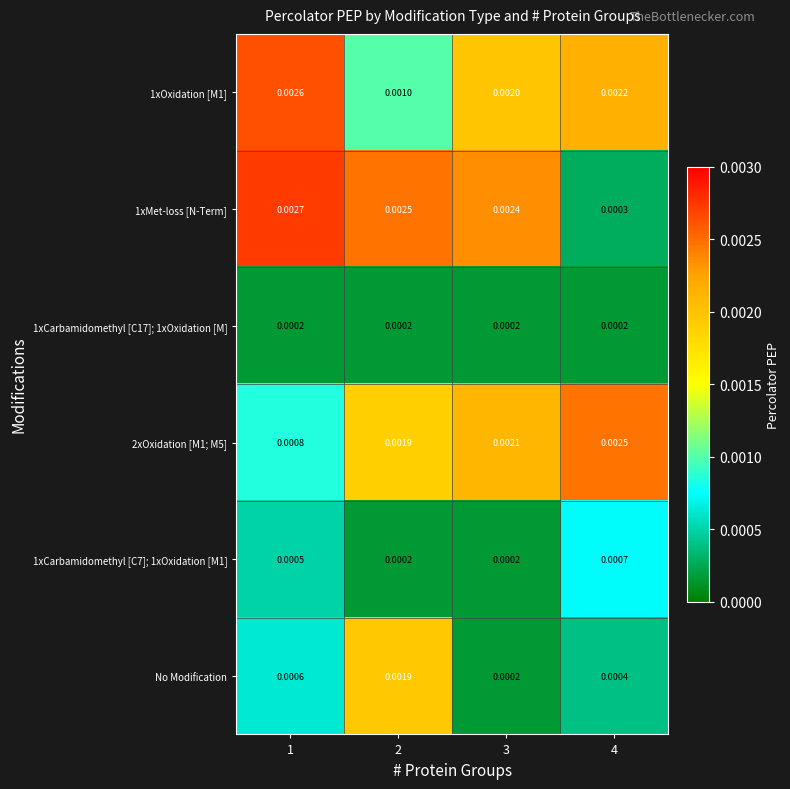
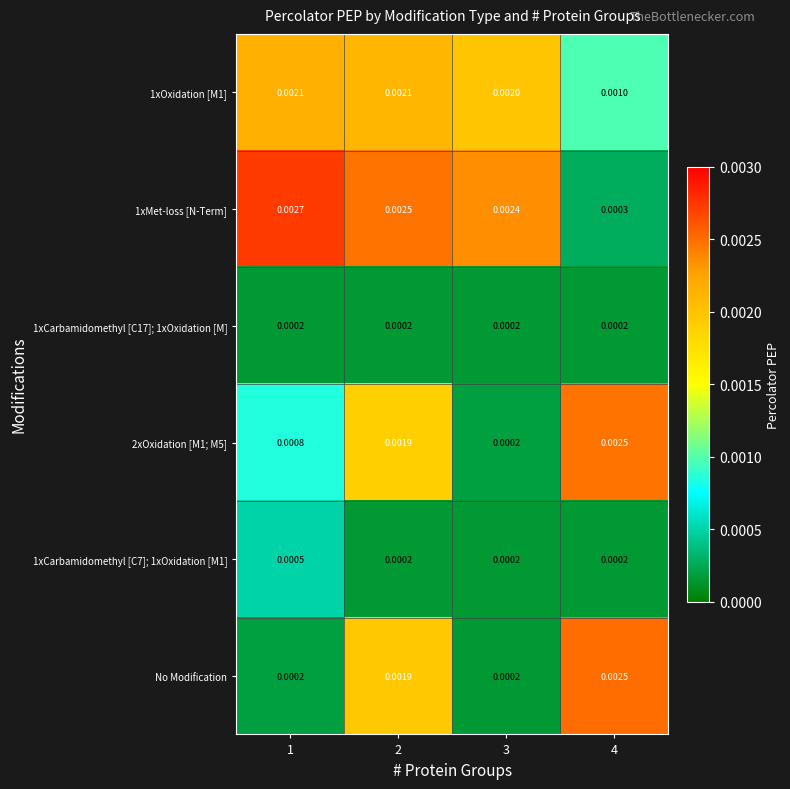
1xOxidation [M1], 1: 0.0026 -> 0.0021
1xOxidation [M1], 2: 0.0010 -> 0.0021
1xOxidation [M1], 4: 0.0022 -> 0.0010
2xOxidation [M1; M5], 3: 0.0021 -> 0.0002
1xCarbamidomethyl [C7]; 1xOxidation [M1], 4: 0.0007 -> 0.0002
No Modification, 1: 0.0006 -> 0.0002
No Modification, 4: 0.0004 -> 0.0025
